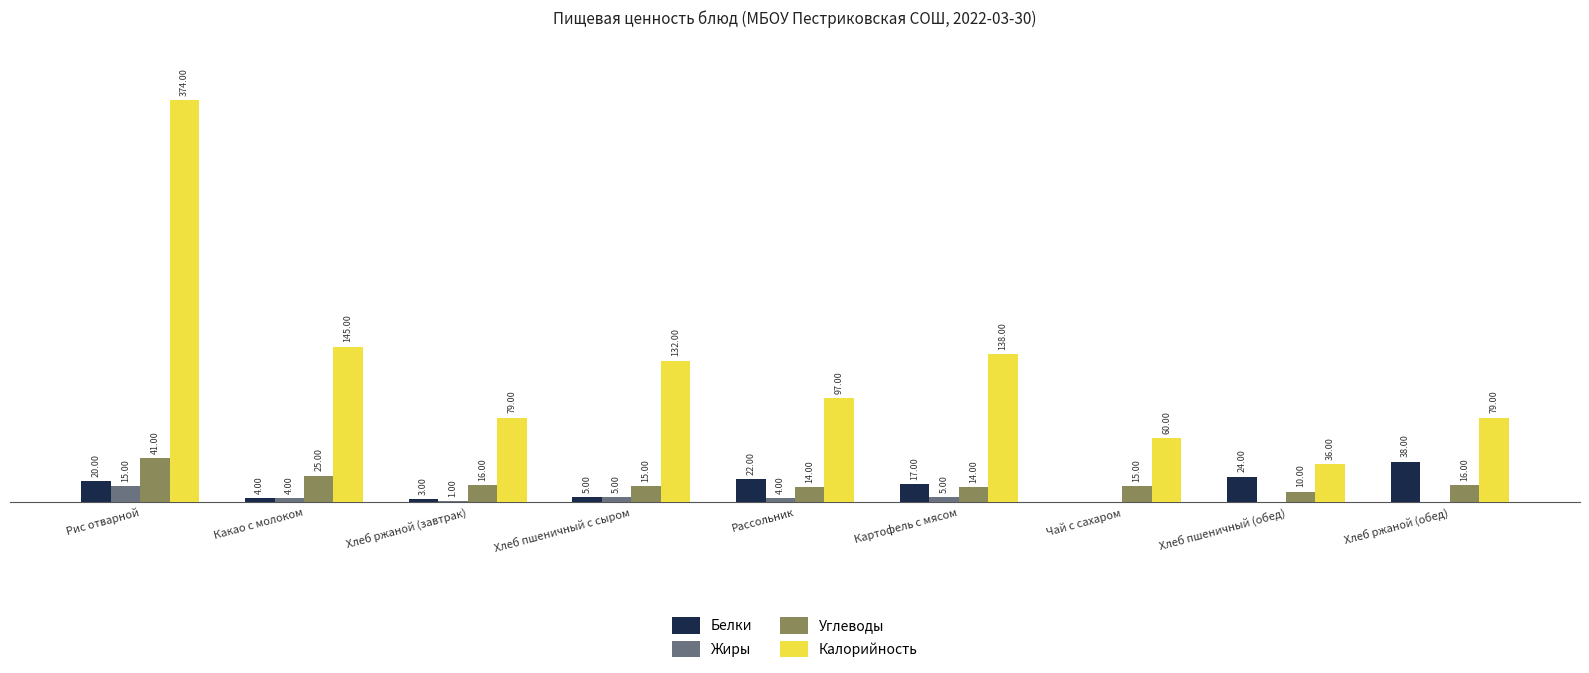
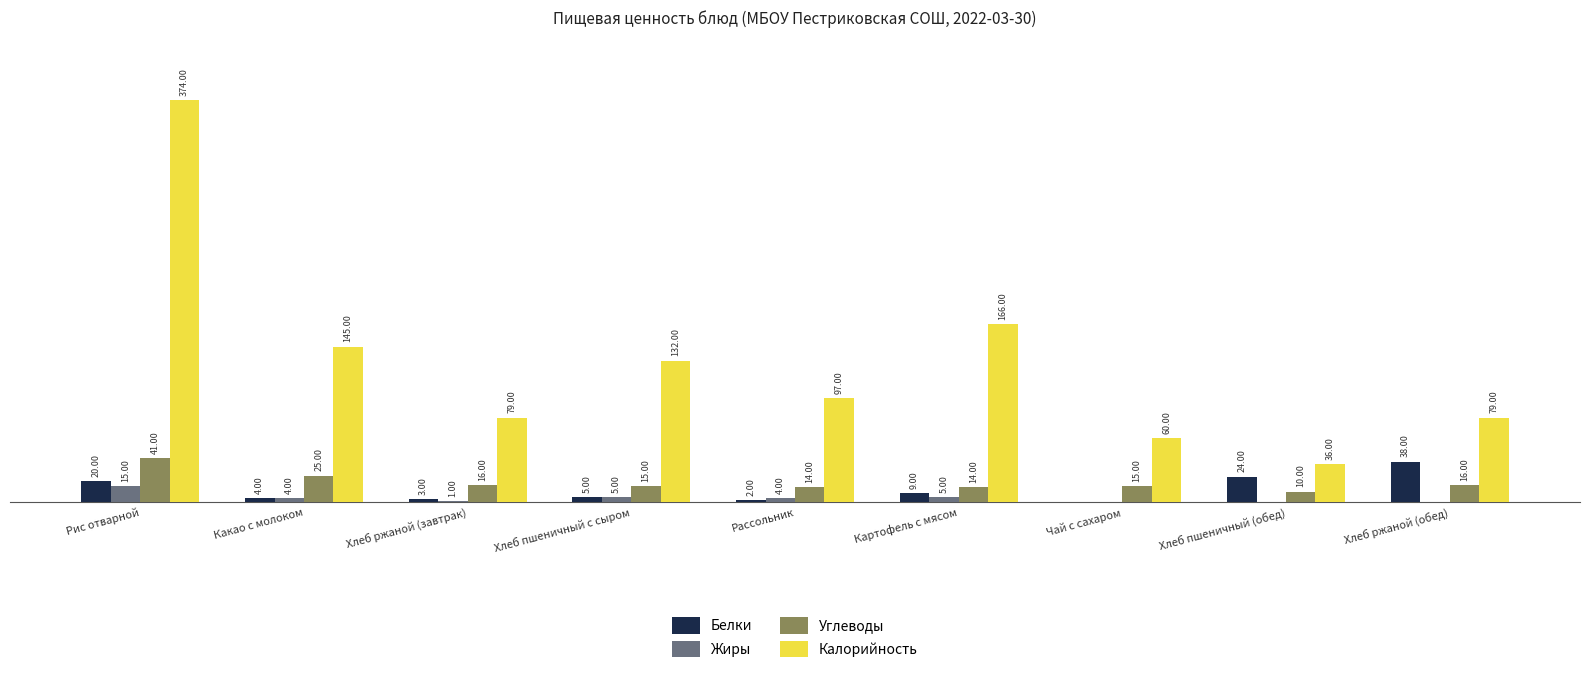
Белки, Рассольник: 22.00 -> 2.00
Белки, Картофель с мясом: 17.00 -> 9.00
Калорийность, Картофель с мясом: 138.00 -> 166.00
